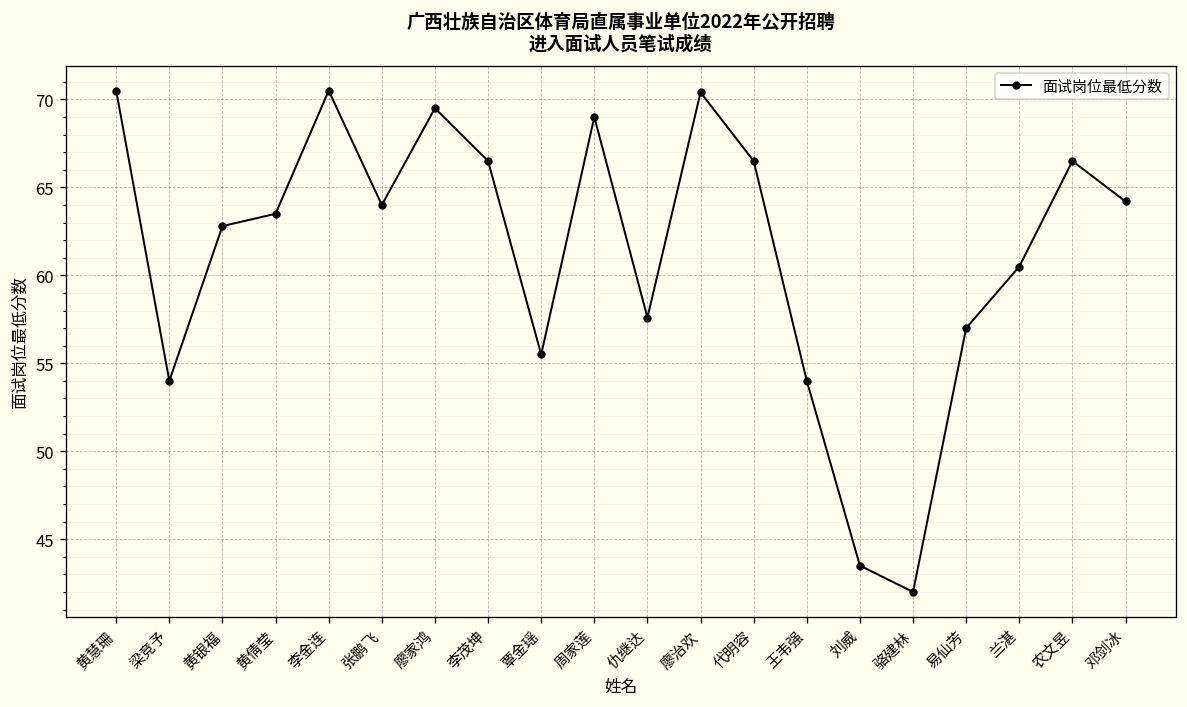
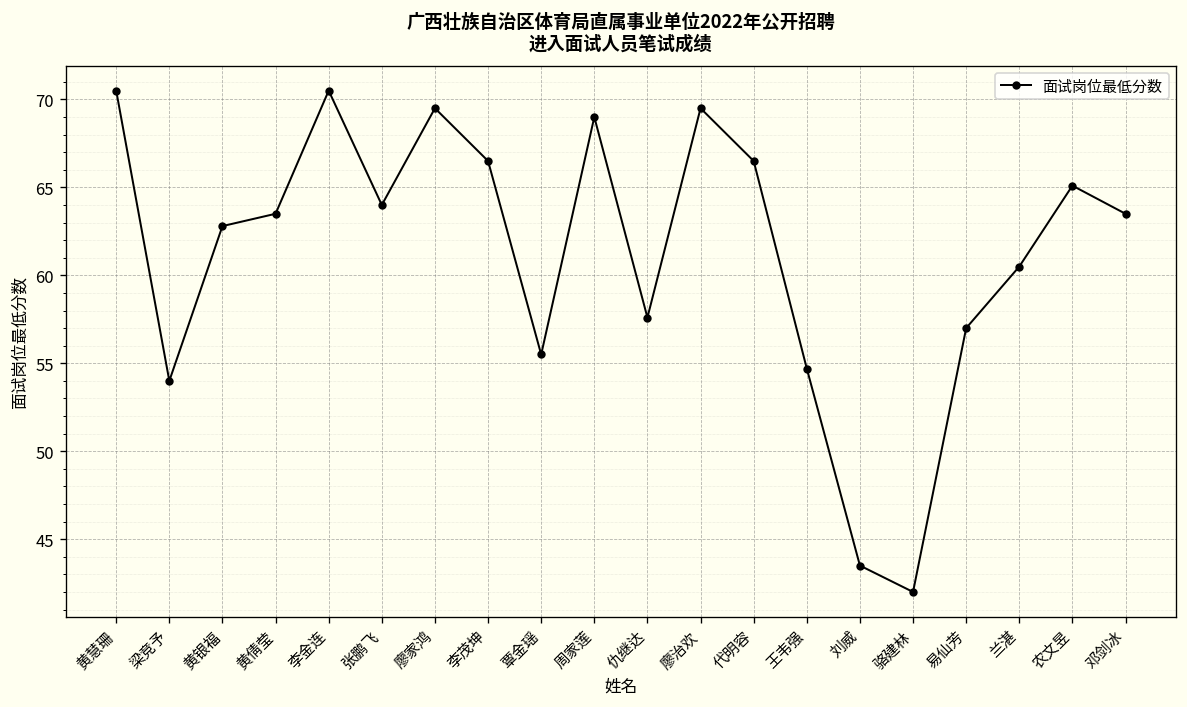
廖治欢: 70.4 -> 69.5
王韦强: 54.0 -> 54.7
农文昱: 66.5 -> 65.1
邓剑冰: 64.2 -> 63.5
